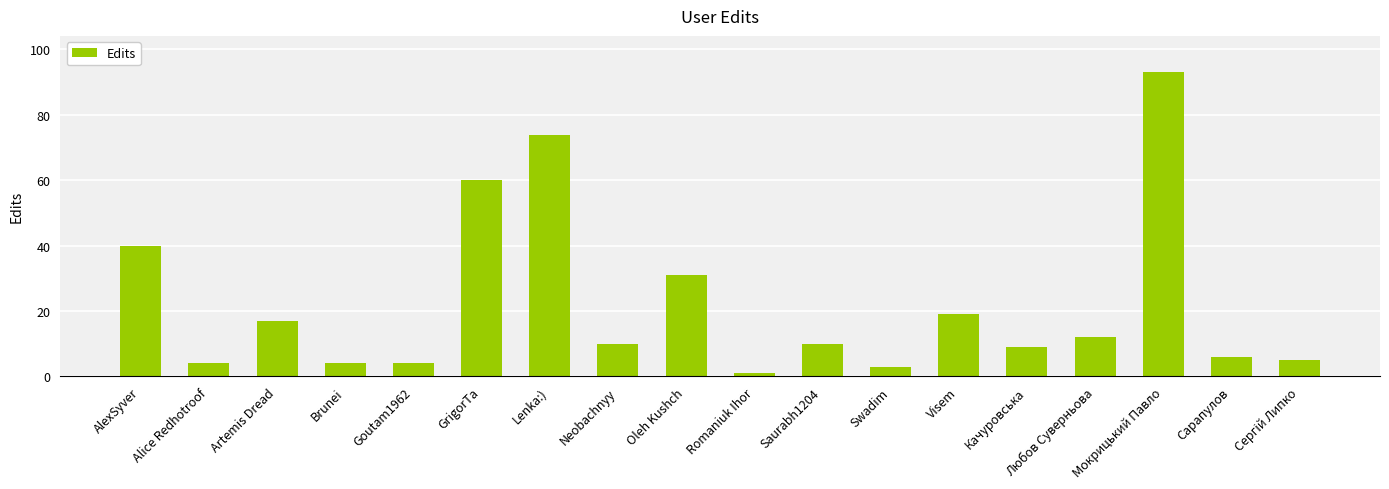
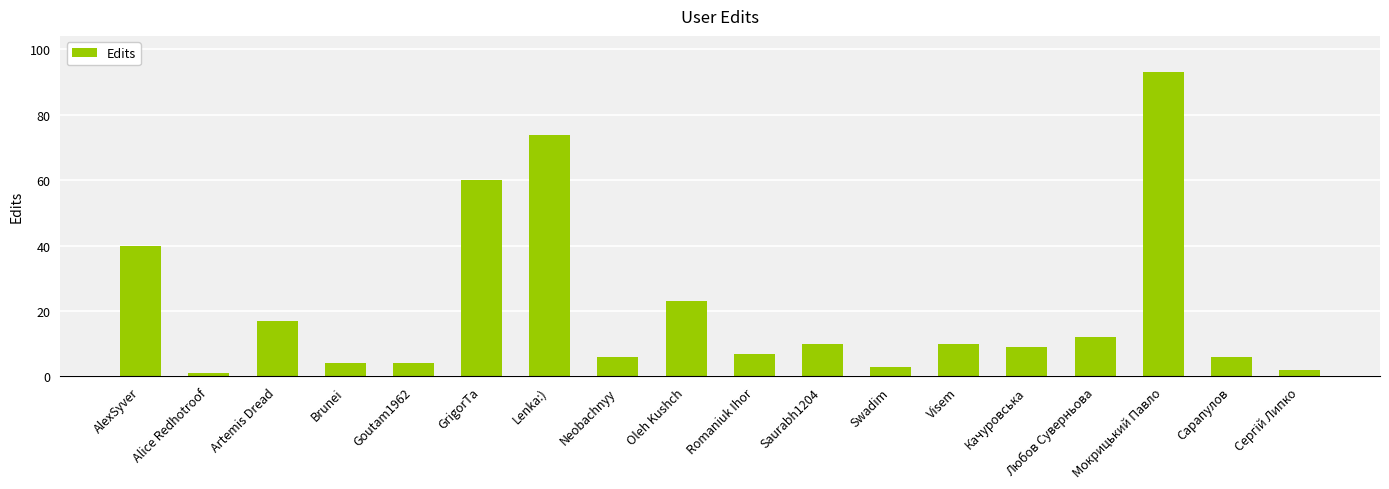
Alice Redhotroof: 4 -> 1
Neobachnyy: 10 -> 6
Oleh Kushch: 31 -> 23
Romaniuk Ihor: 1 -> 7
Visem: 19 -> 10
Сергій Липко: 5 -> 2
